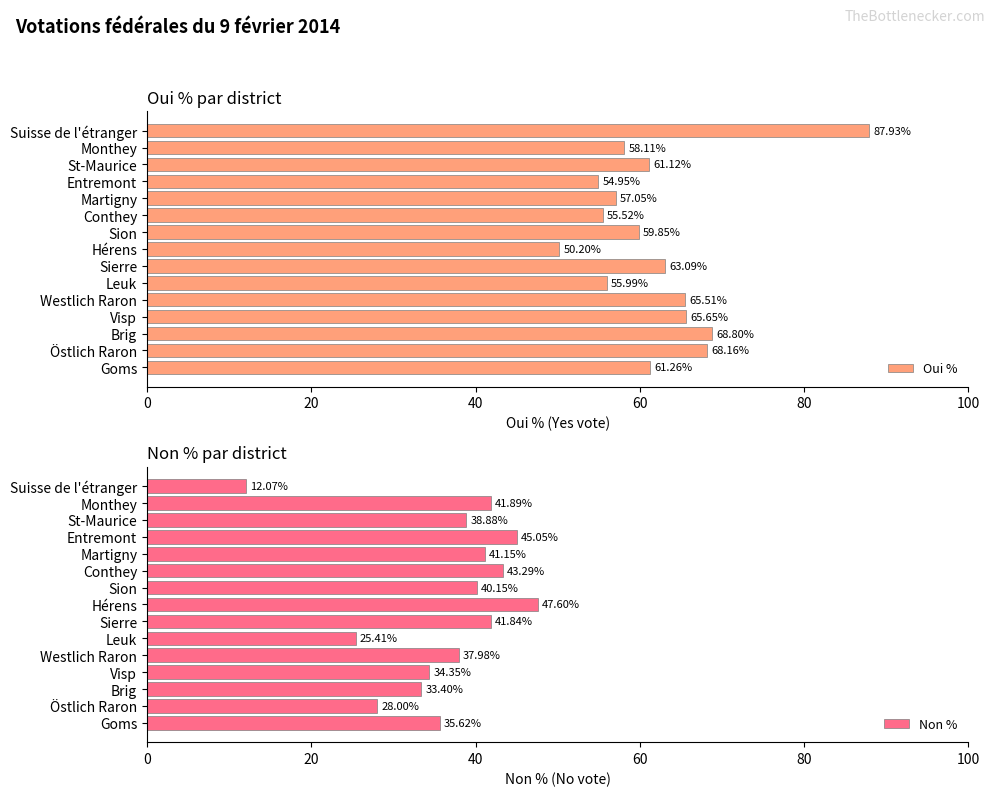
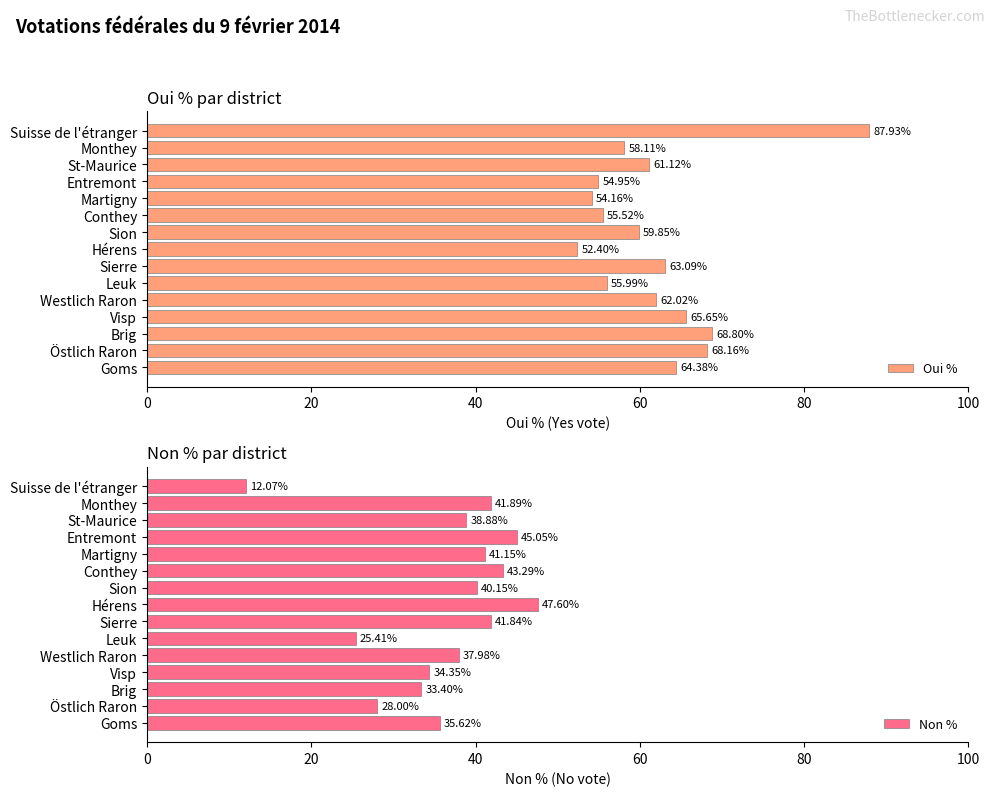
Oui % par district, Martigny: 57.05% -> 54.16%
Oui % par district, Hérens: 50.20% -> 52.40%
Oui % par district, Westlich Raron: 65.51% -> 62.02%
Oui % par district, Goms: 61.26% -> 64.38%
